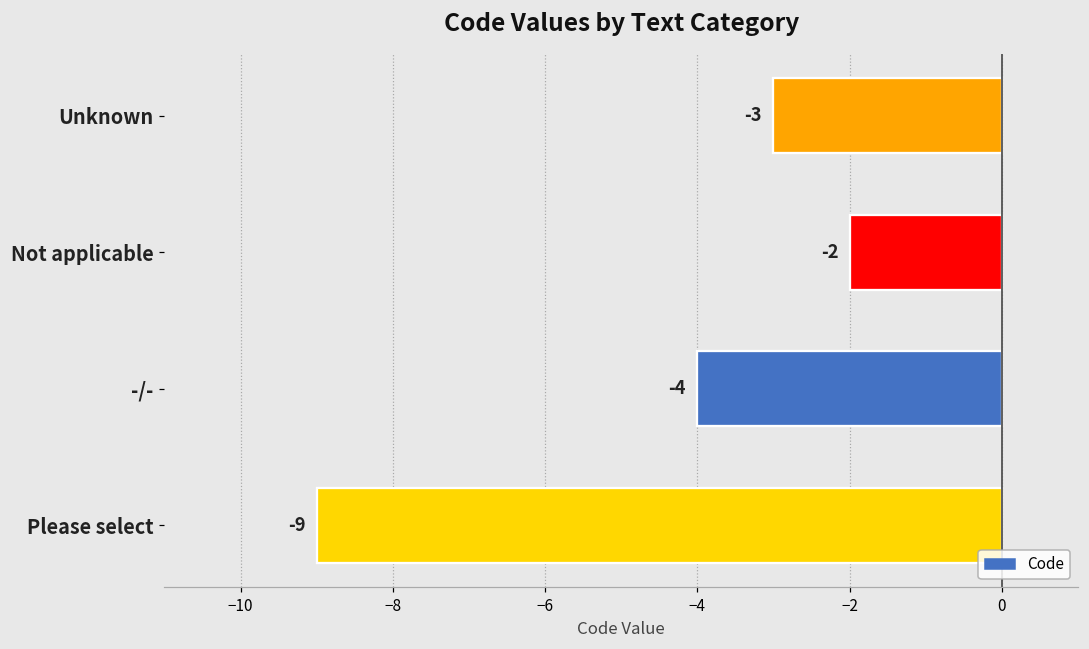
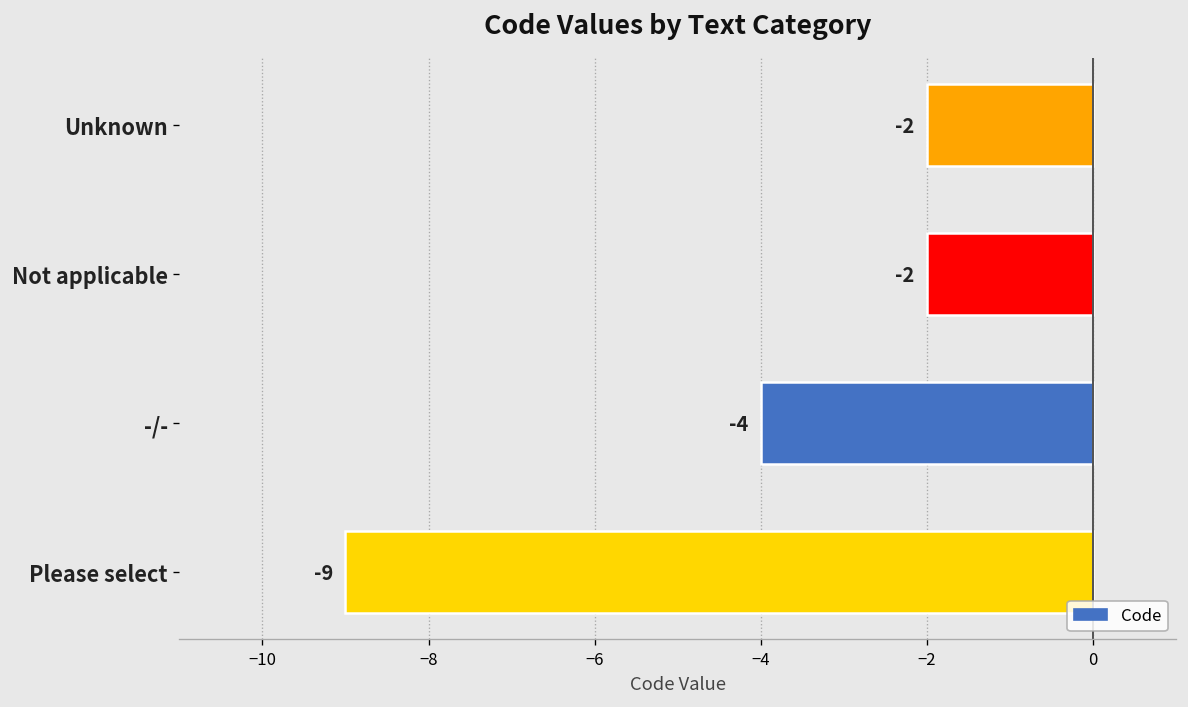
Unknown: -3 -> -2
